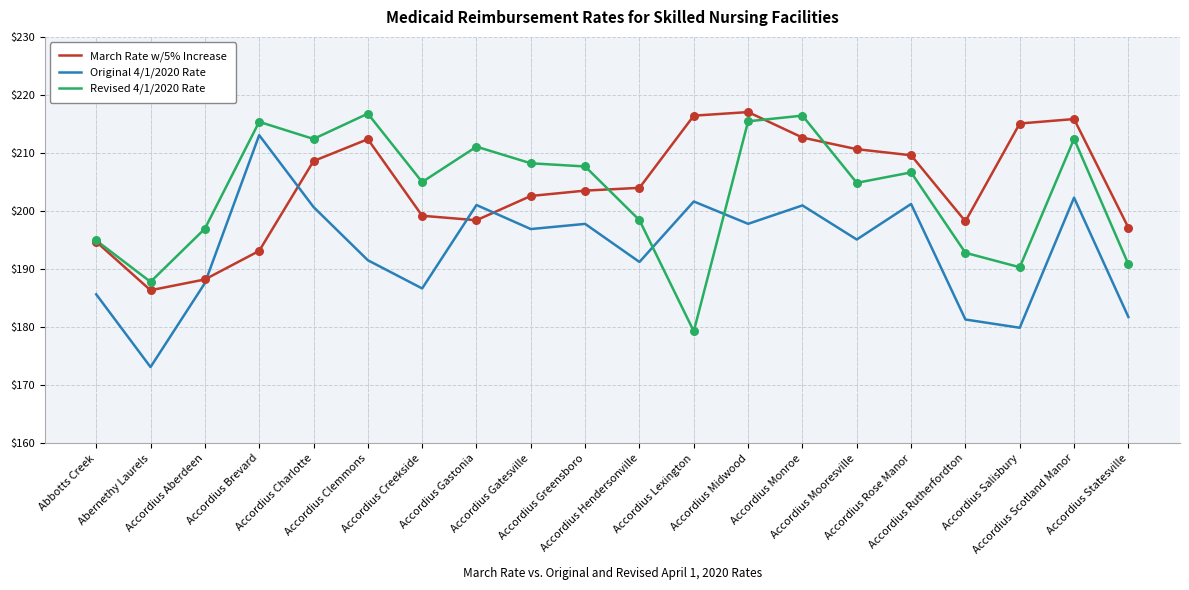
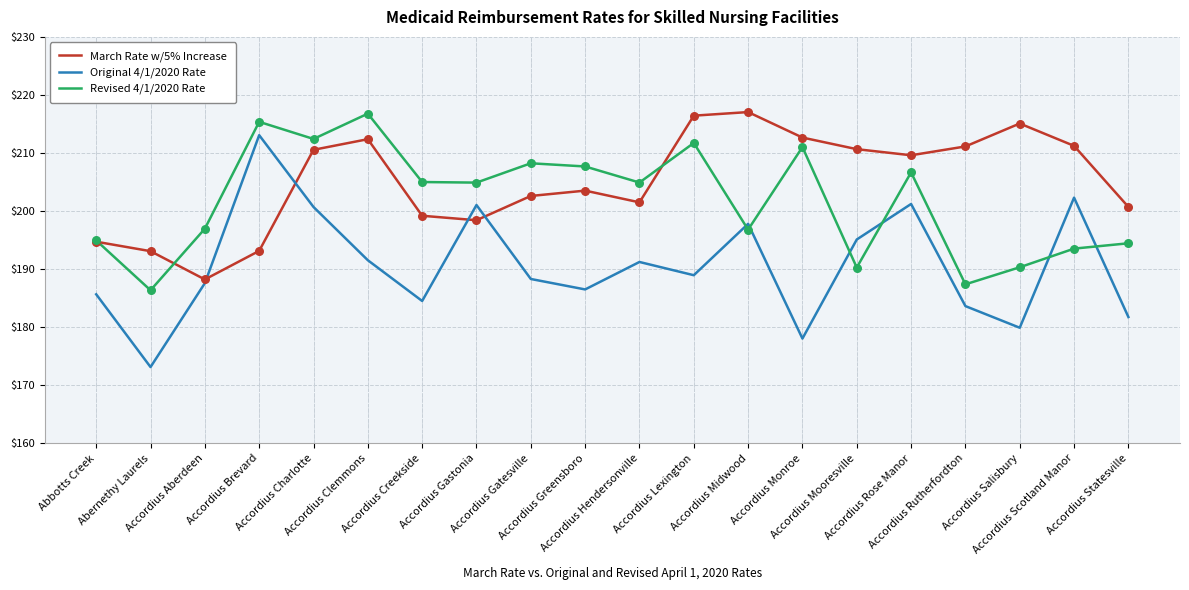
March Rate w/5% Increase, Abernethy Laurels: $186 -> $193
Revised 4/1/2020 Rate, Abernethy Laurels: $188 -> $186
March Rate w/5% Increase, Accordius Charlotte: $209 -> $211
Original 4/1/2020 Rate, Accordius Creekside: $187 -> $185
Revised 4/1/2020 Rate, Accordius Gastonia: $211 -> $205
Original 4/1/2020 Rate, Accordius Gatesville: $197 -> $188
Original 4/1/2020 Rate, Accordius Greensboro: $198 -> $187
March Rate w/5% Increase, Accordius Hendersonville: $204 -> $202
Revised 4/1/2020 Rate, Accordius Hendersonville: $198 -> $205
Original 4/1/2020 Rate, Accordius Lexington: $202 -> $189
Revised 4/1/2020 Rate, Accordius Lexington: $179 -> $212
Revised 4/1/2020 Rate, Accordius Midwood: $215 -> $197
Original 4/1/2020 Rate, Accordius Monroe: $201 -> $178
Revised 4/1/2020 Rate, Accordius Monroe: $216 -> $211
Revised 4/1/2020 Rate, Accordius Mooresville: $205 -> $190
March Rate w/5% Increase, Accordius Rutherfordton: $198 -> $211
Original 4/1/2020 Rate, Accordius Rutherfordton: $181 -> $184
Revised 4/1/2020 Rate, Accordius Rutherfordton: $193 -> $187
March Rate w/5% Increase, Accordius Scotland Manor: $216 -> $211
Revised 4/1/2020 Rate, Accordius Scotland Manor: $212 -> $194
March Rate w/5% Increase, Accordius Statesville: $197 -> $201
Revised 4/1/2020 Rate, Accordius Statesville: $191 -> $194
